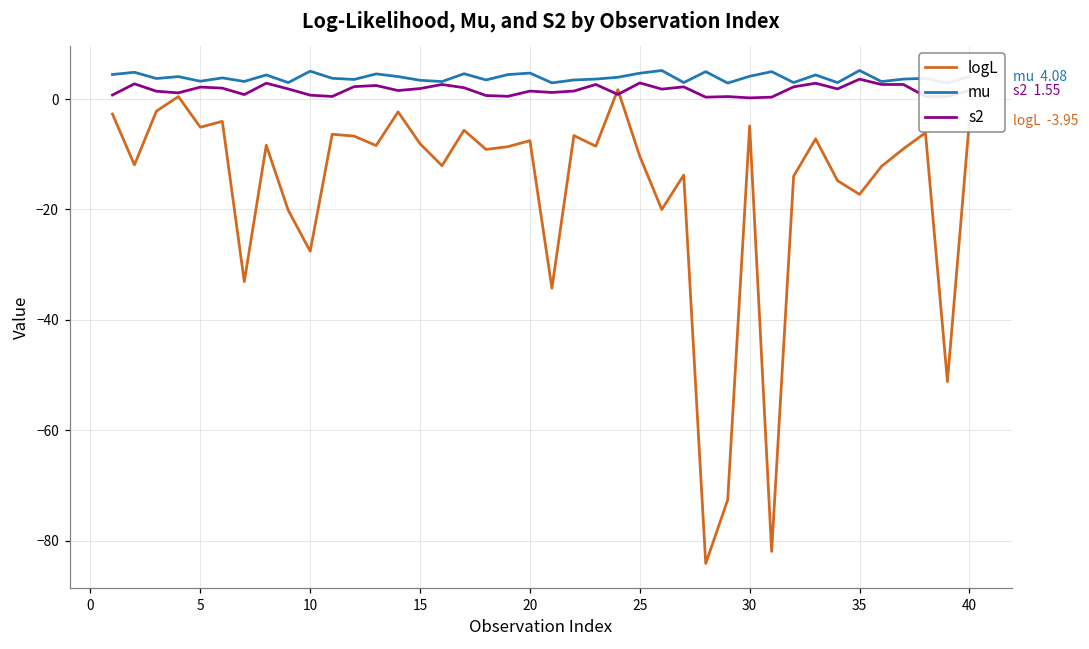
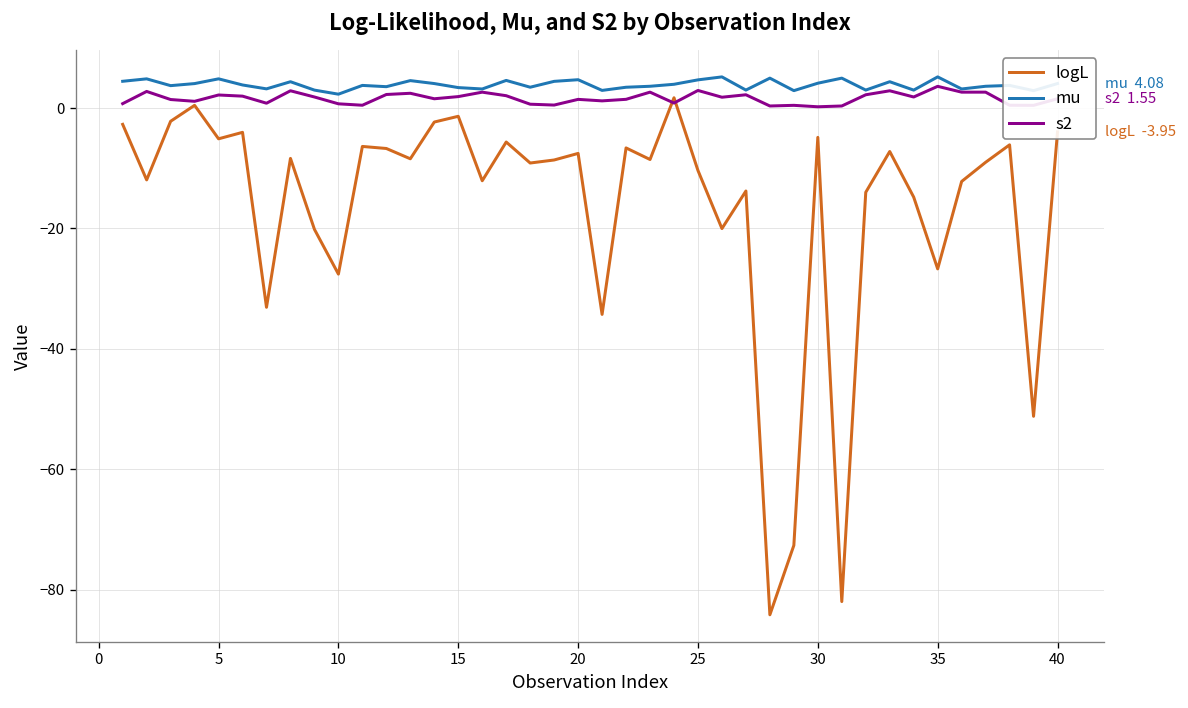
mu, 5: 3 -> 5
mu, 10: 5 -> 2
logL, 15: -8 -> -1
logL, 35: -17 -> -27
